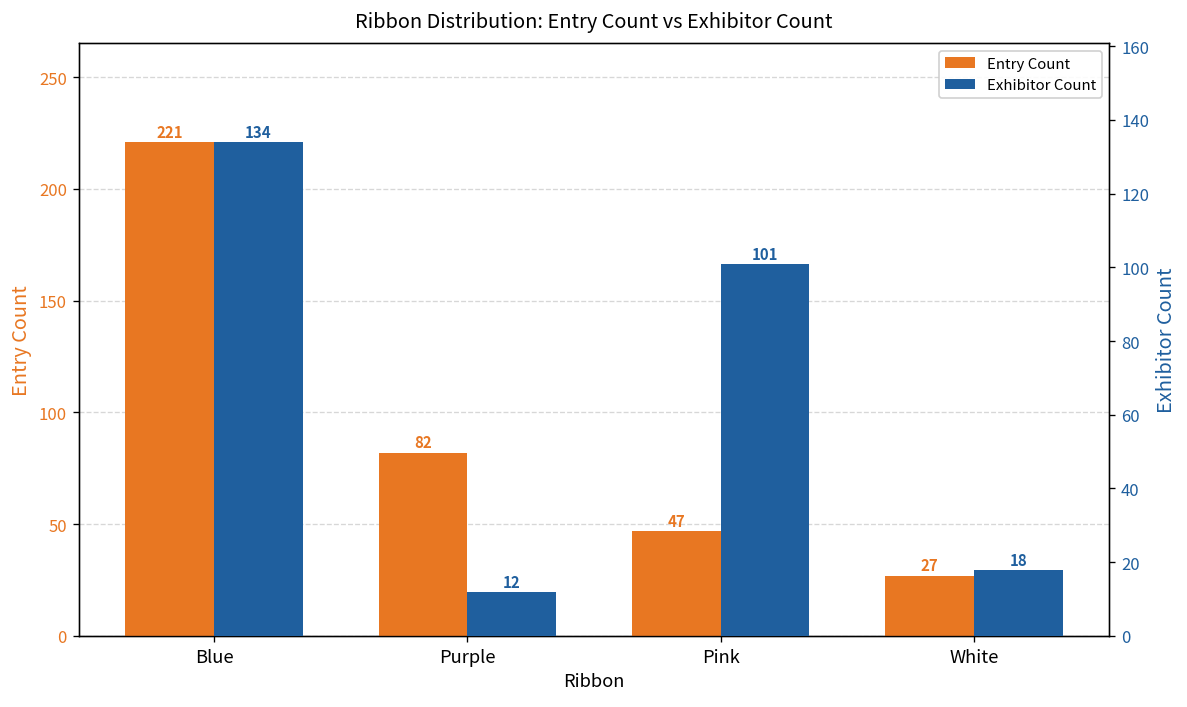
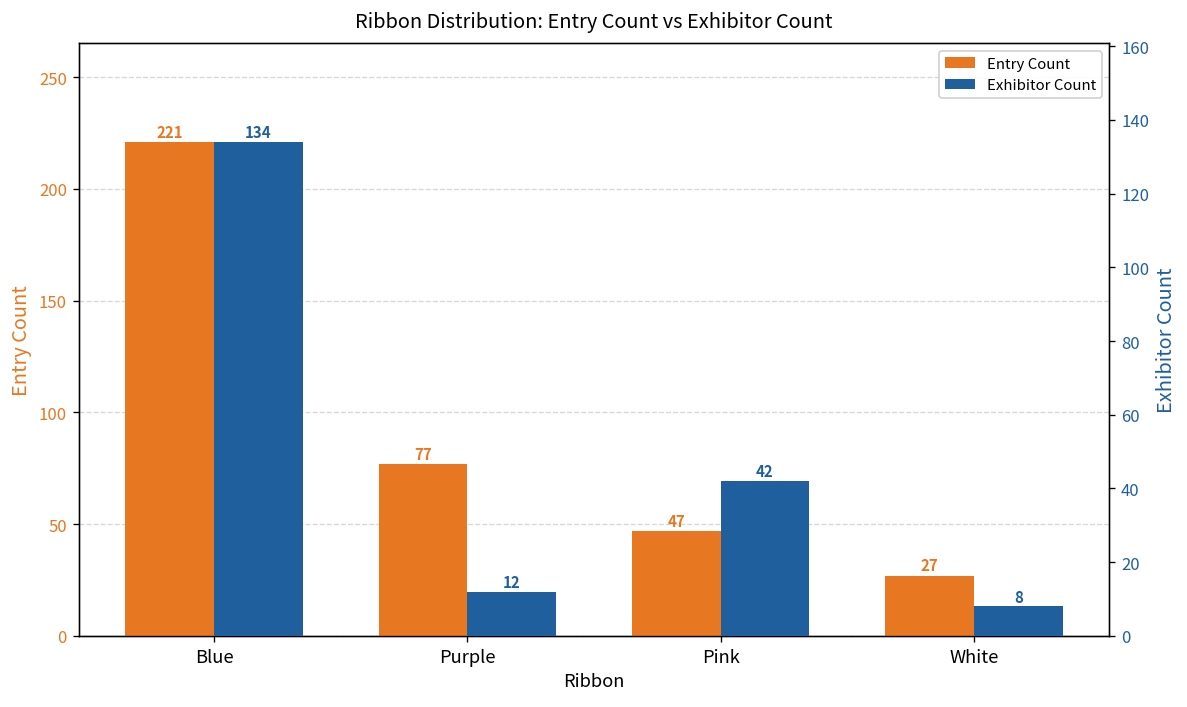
Entry Count, Purple: 82 -> 77
Exhibitor Count, Pink: 101 -> 42
Exhibitor Count, White: 18 -> 8
